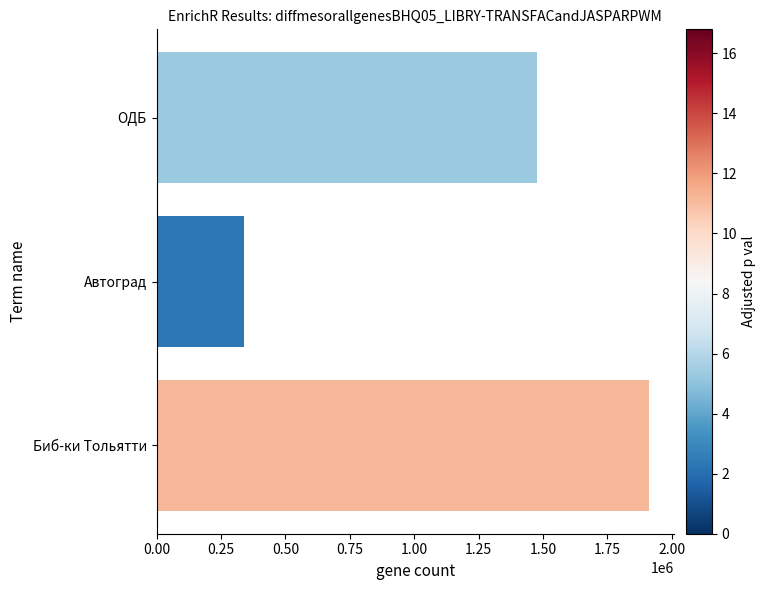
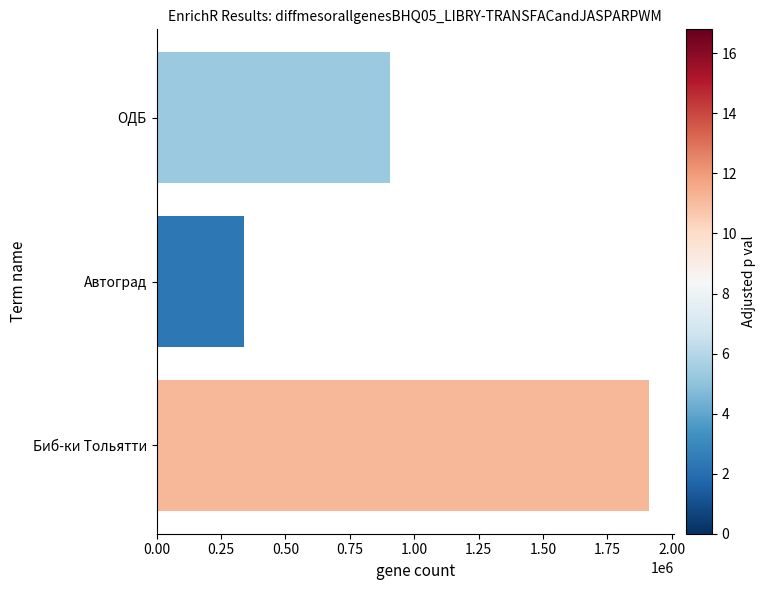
ОДБ: 1480000 -> 910000
